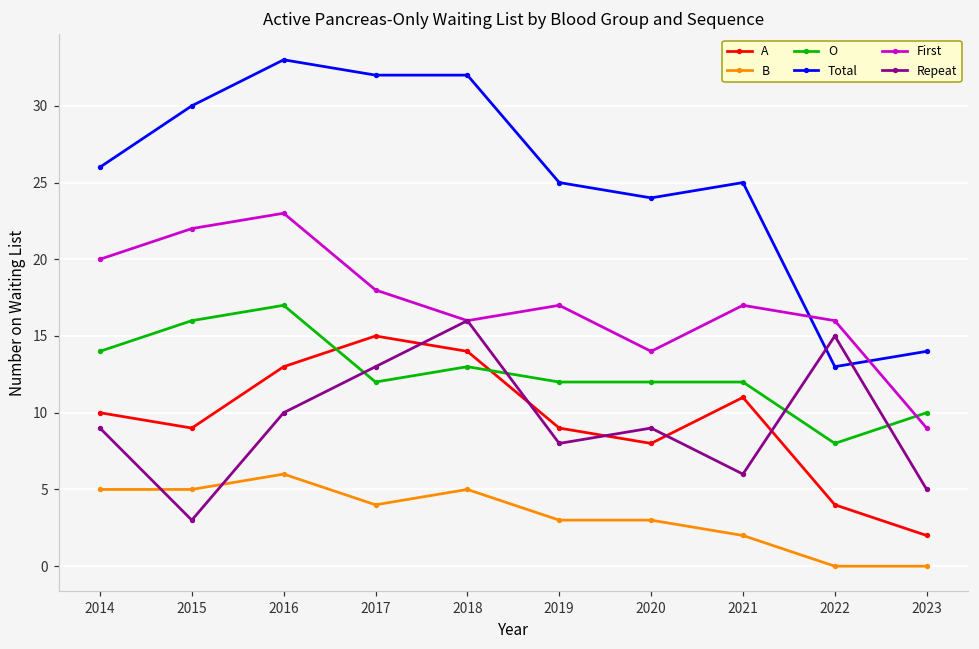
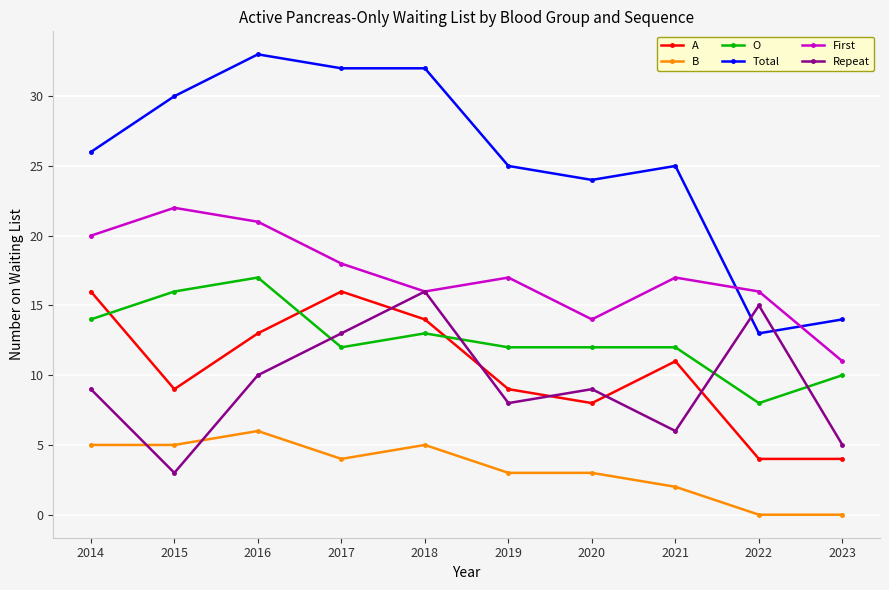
A, 2014: 10 -> 16
First, 2016: 23 -> 21
A, 2017: 15 -> 16
A, 2023: 2 -> 4
First, 2023: 9 -> 11
